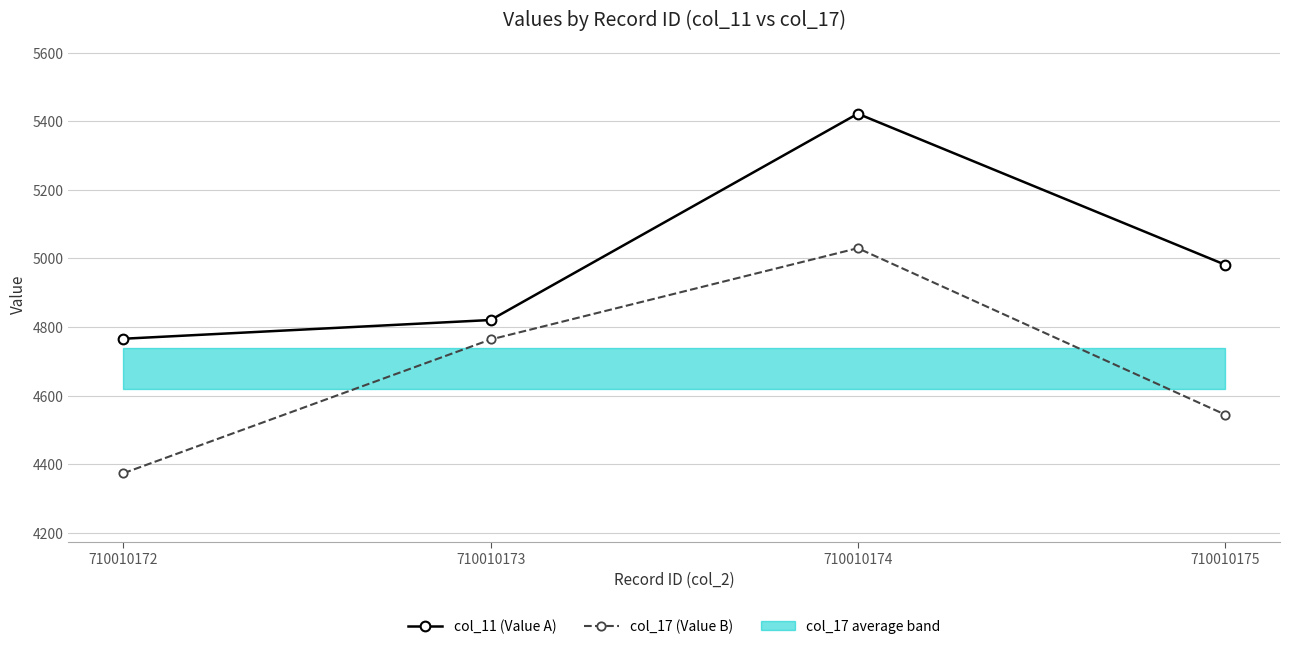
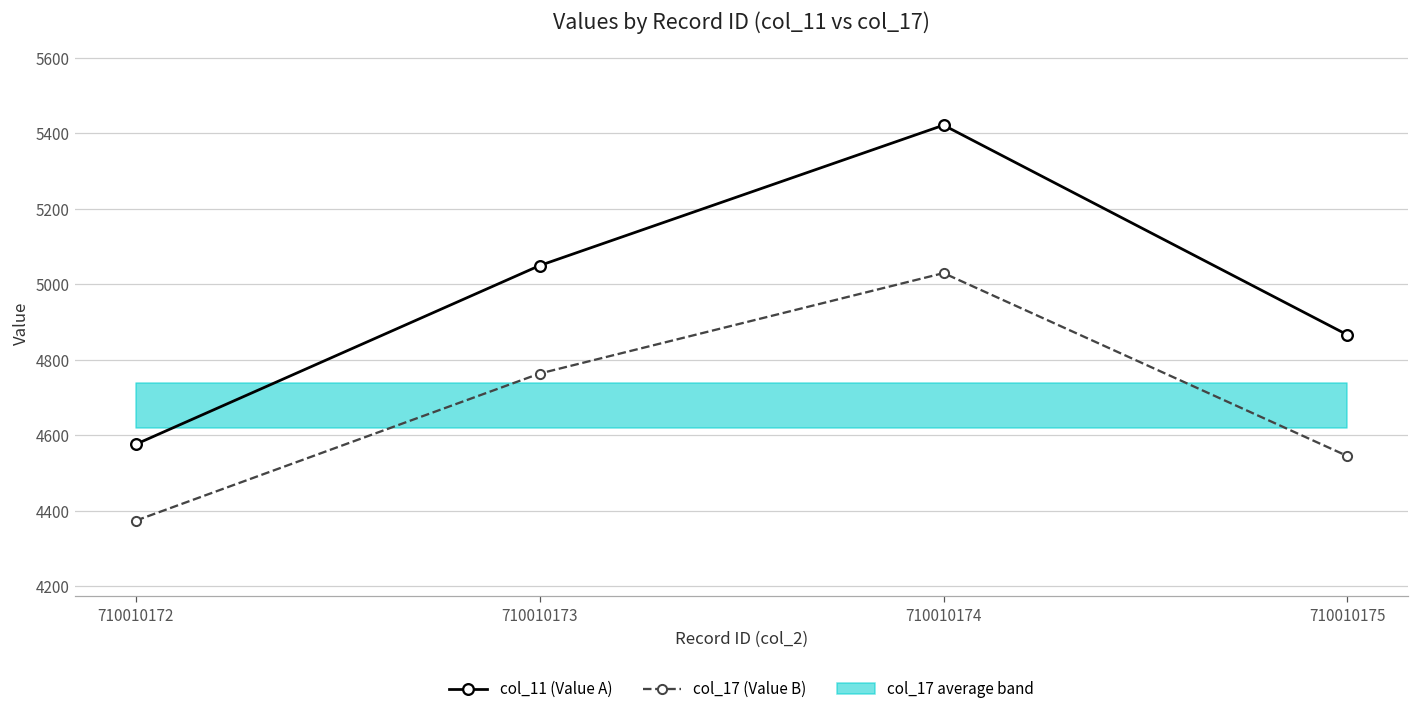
col_11 (Value A), 710010172: 4770 -> 4580
col_11 (Value A), 710010173: 4820 -> 5050
col_11 (Value A), 710010175: 4980 -> 4870
